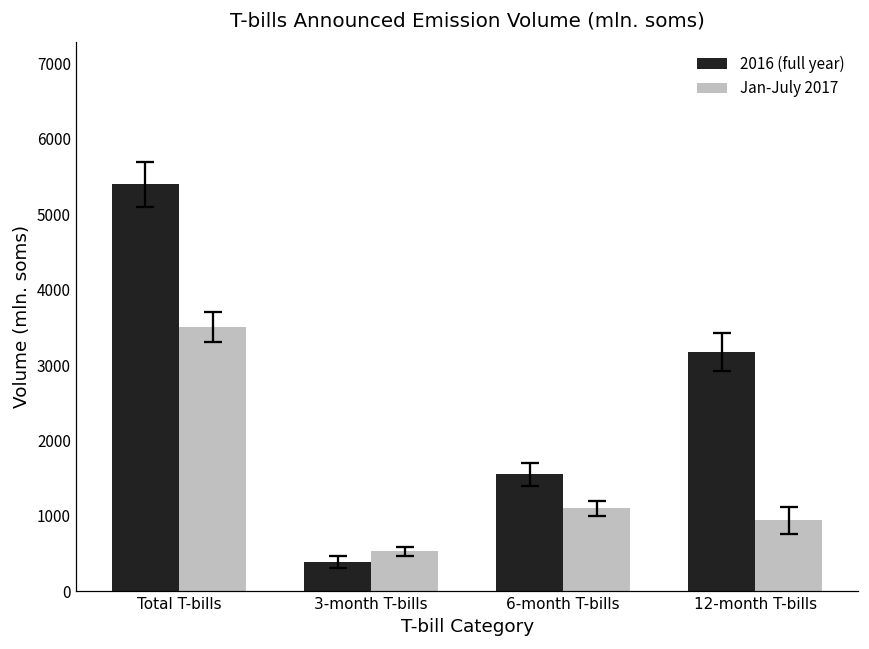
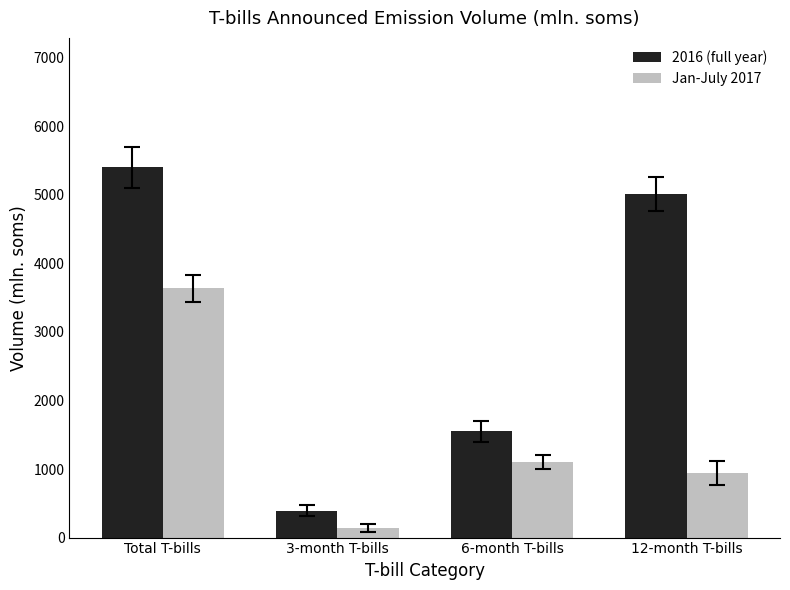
Jan-July 2017, Total T-bills: 3500 -> 3600
Jan-July 2017, 3-month T-bills: 500 -> 100
2016 (full year), 12-month T-bills: 3200 -> 5000
